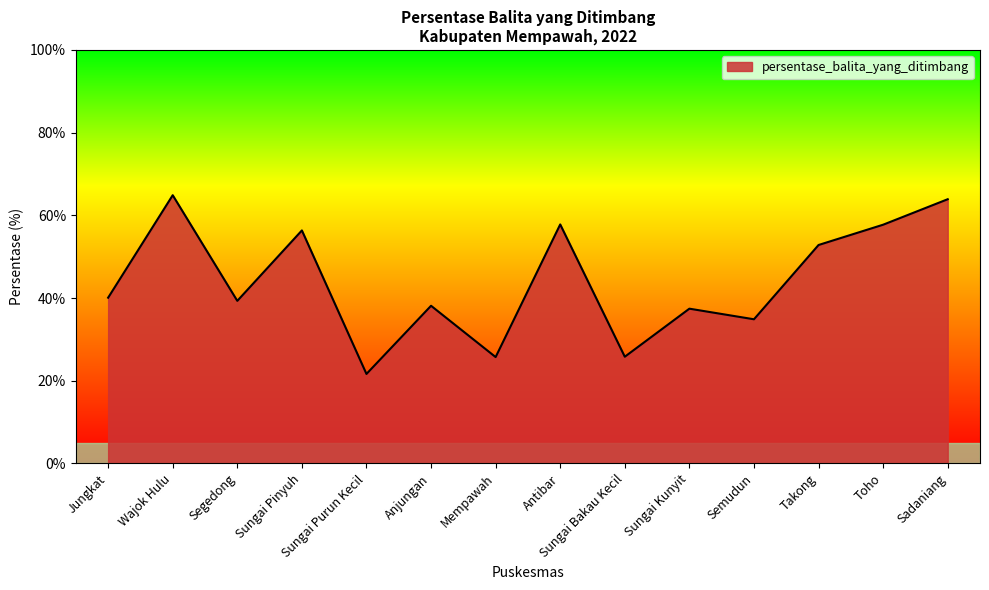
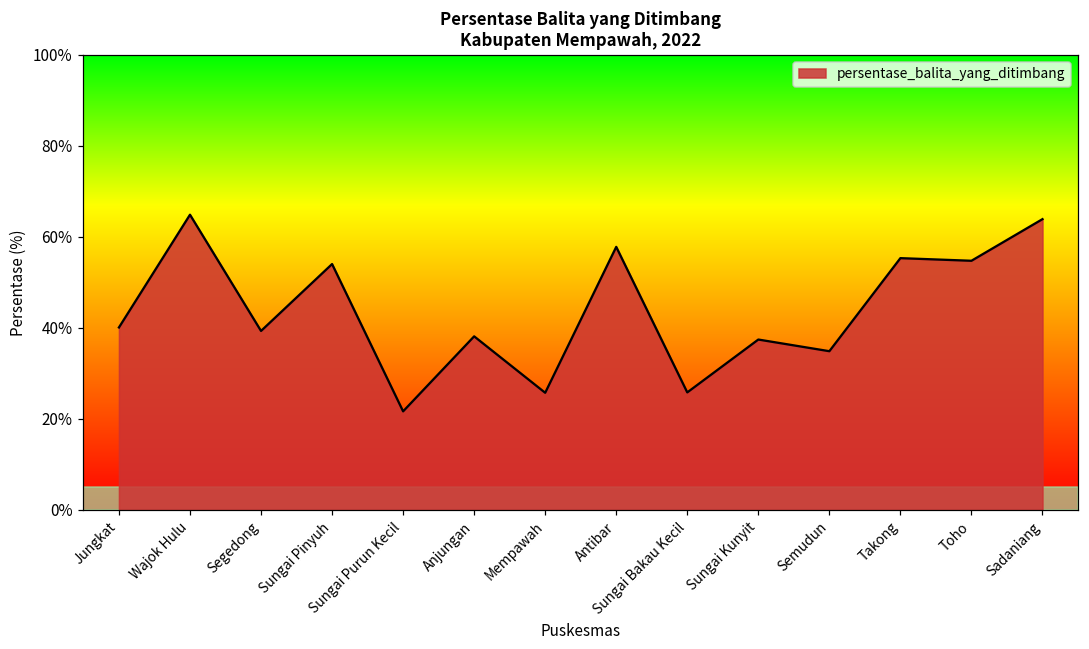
Sungai Pinyuh: 56% -> 54%
Takong: 53% -> 55%
Toho: 58% -> 55%
